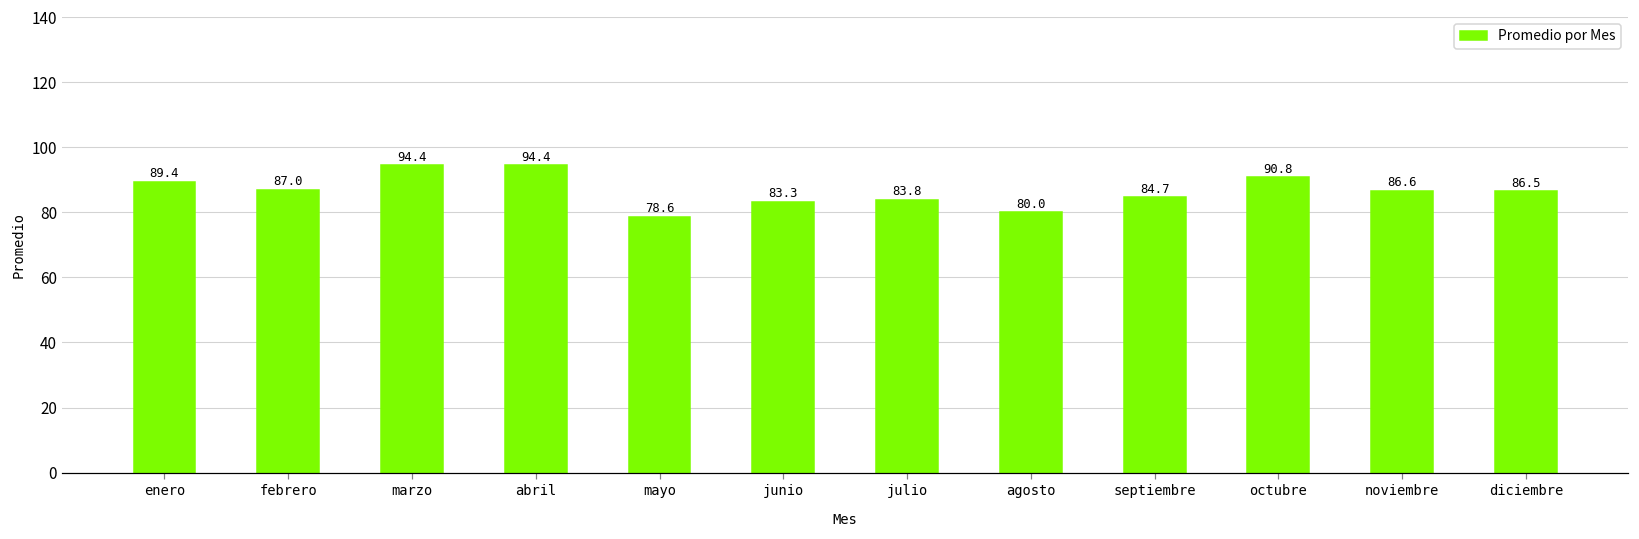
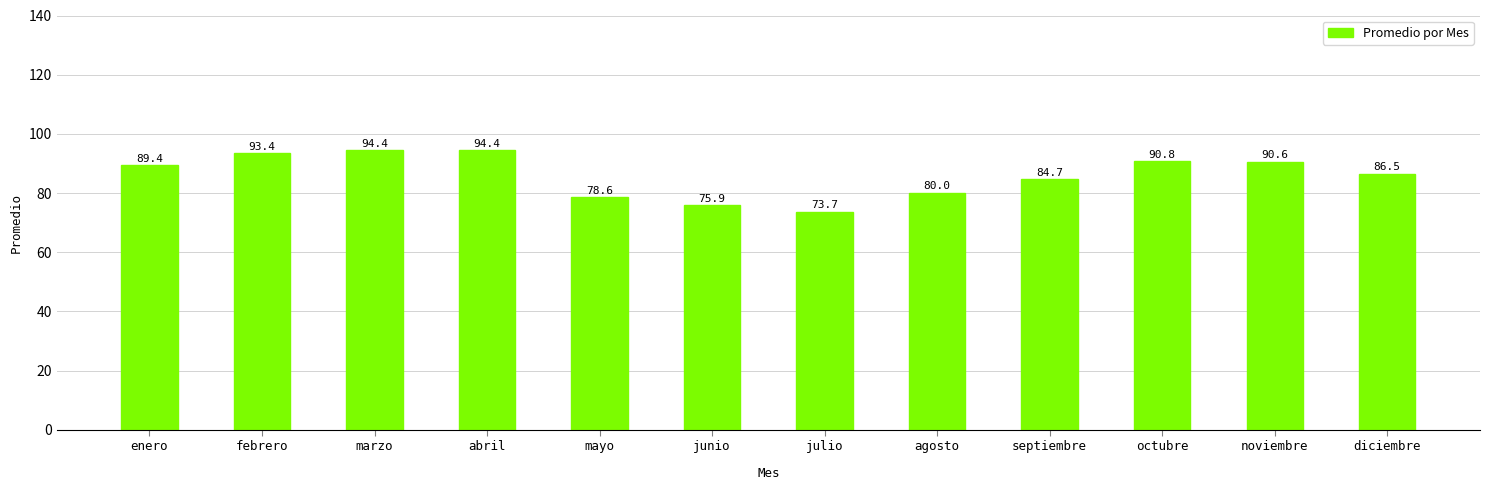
febrero: 87.0 -> 93.4
junio: 83.3 -> 75.9
julio: 83.8 -> 73.7
noviembre: 86.6 -> 90.6
